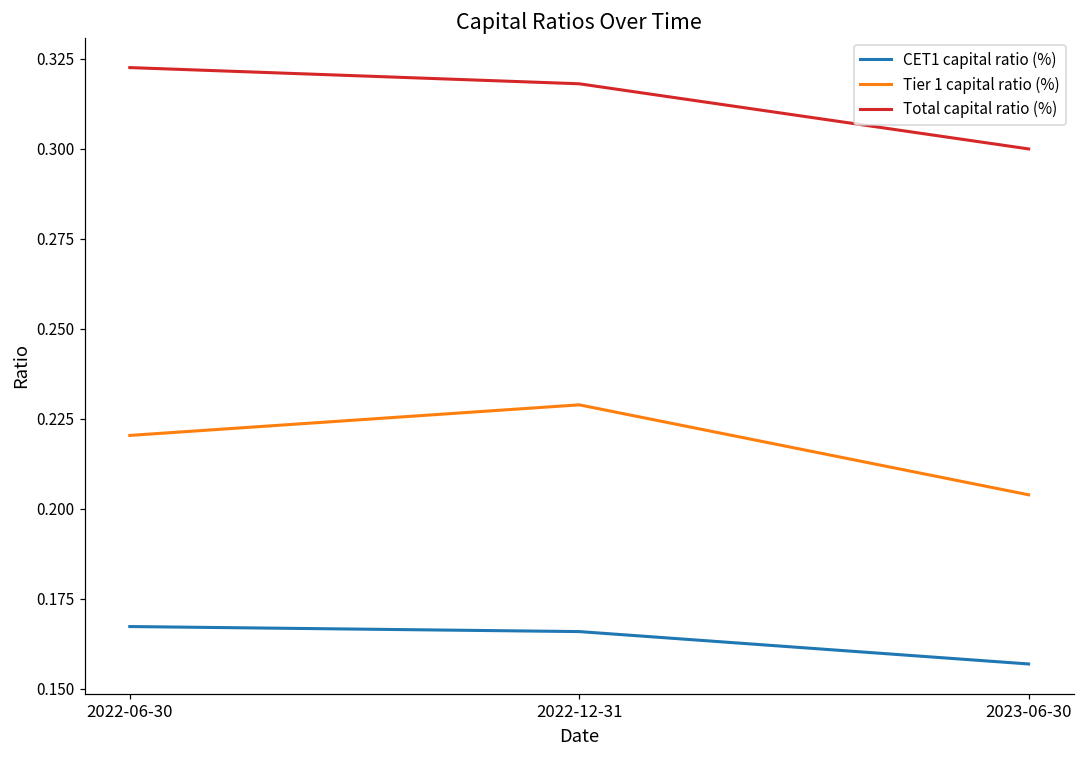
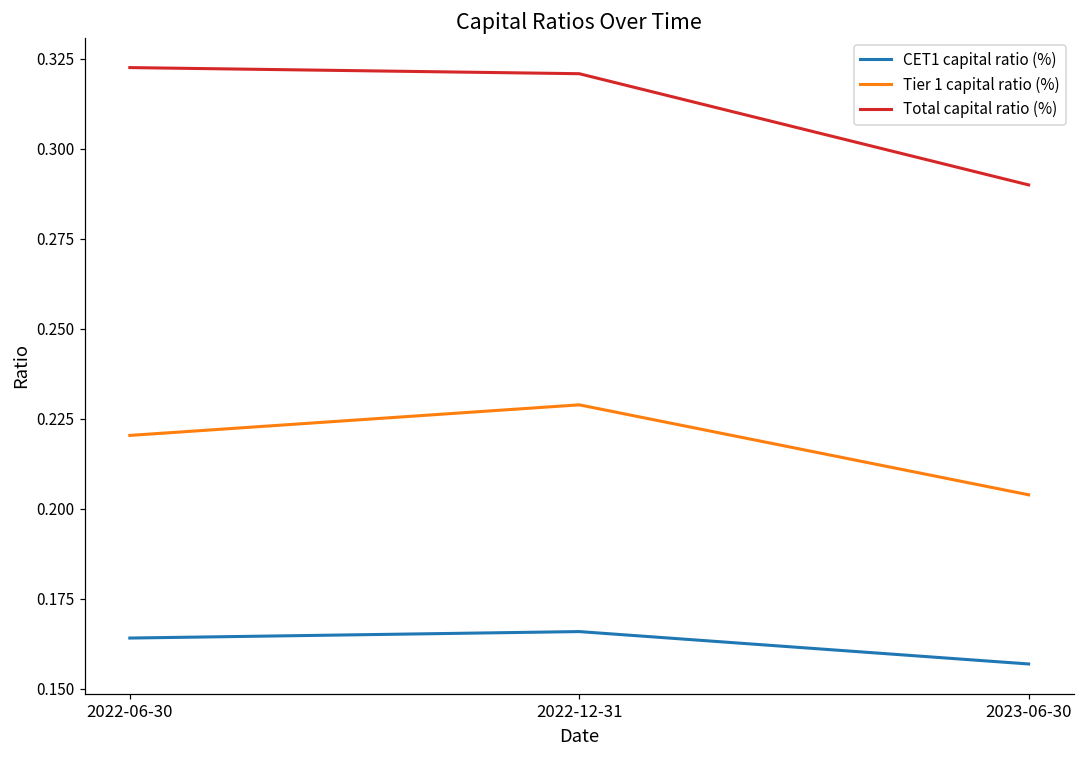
CET1 capital ratio (%), 2022-06-30: 0.167 -> 0.164
Total capital ratio (%), 2022-12-31: 0.318 -> 0.321
Total capital ratio (%), 2023-06-30: 0.30 -> 0.29
